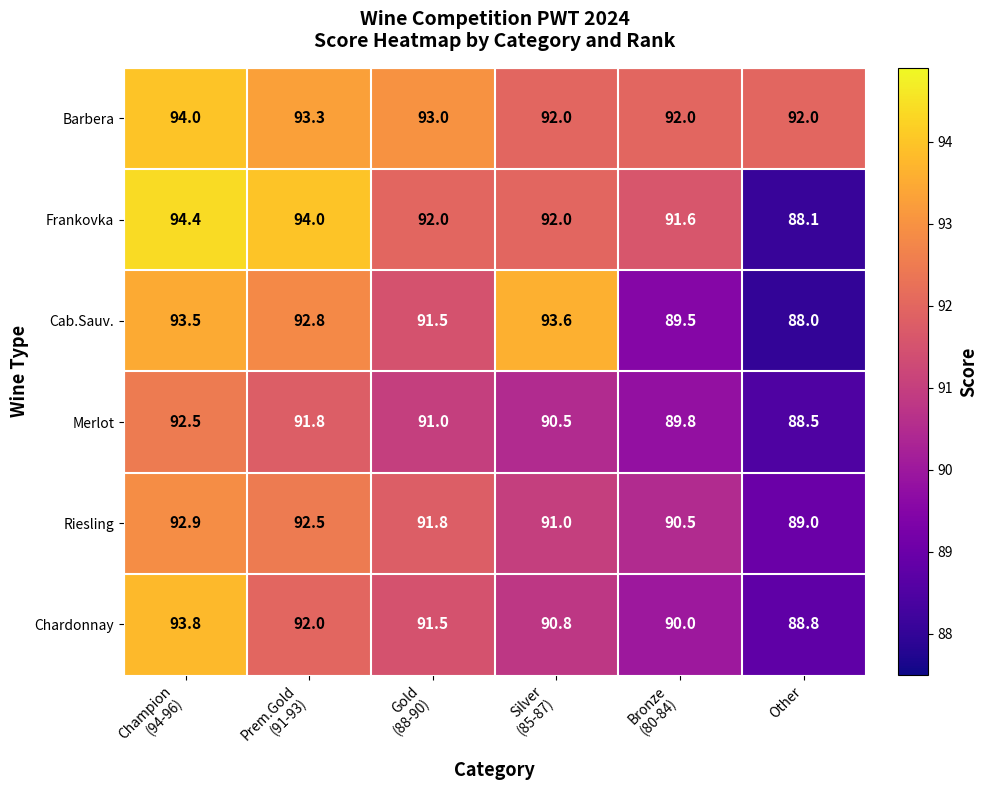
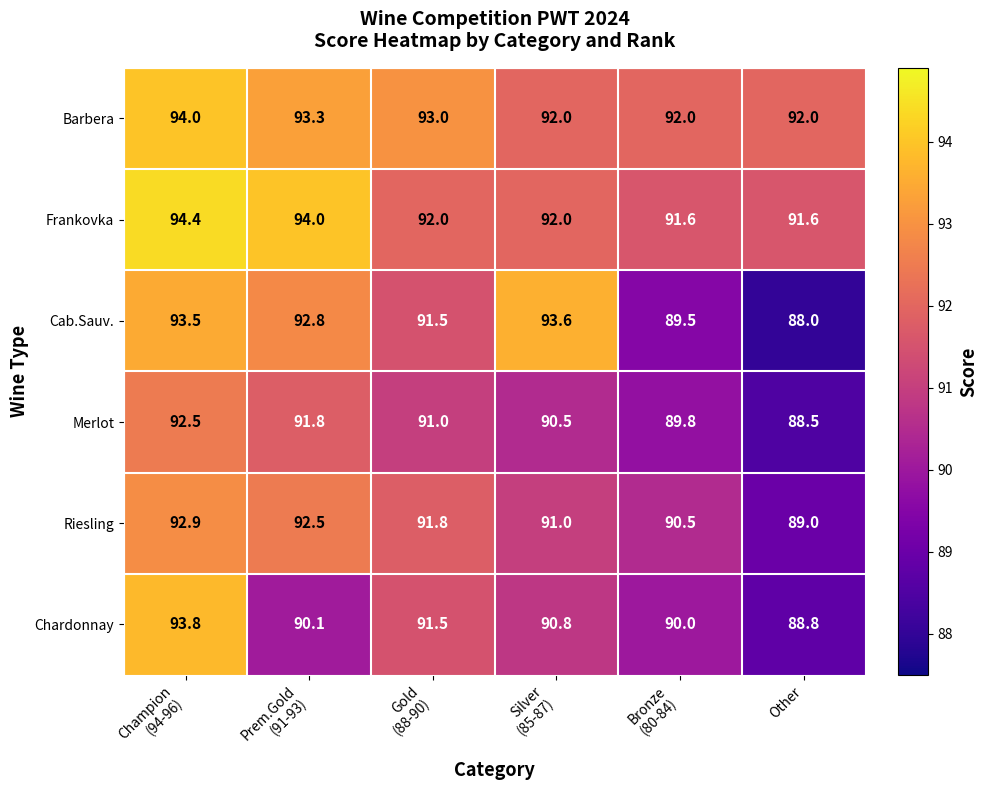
Frankovka, Other: 88.1 -> 91.6
Chardonnay, Prem.Gold (91-93): 92.0 -> 90.1
